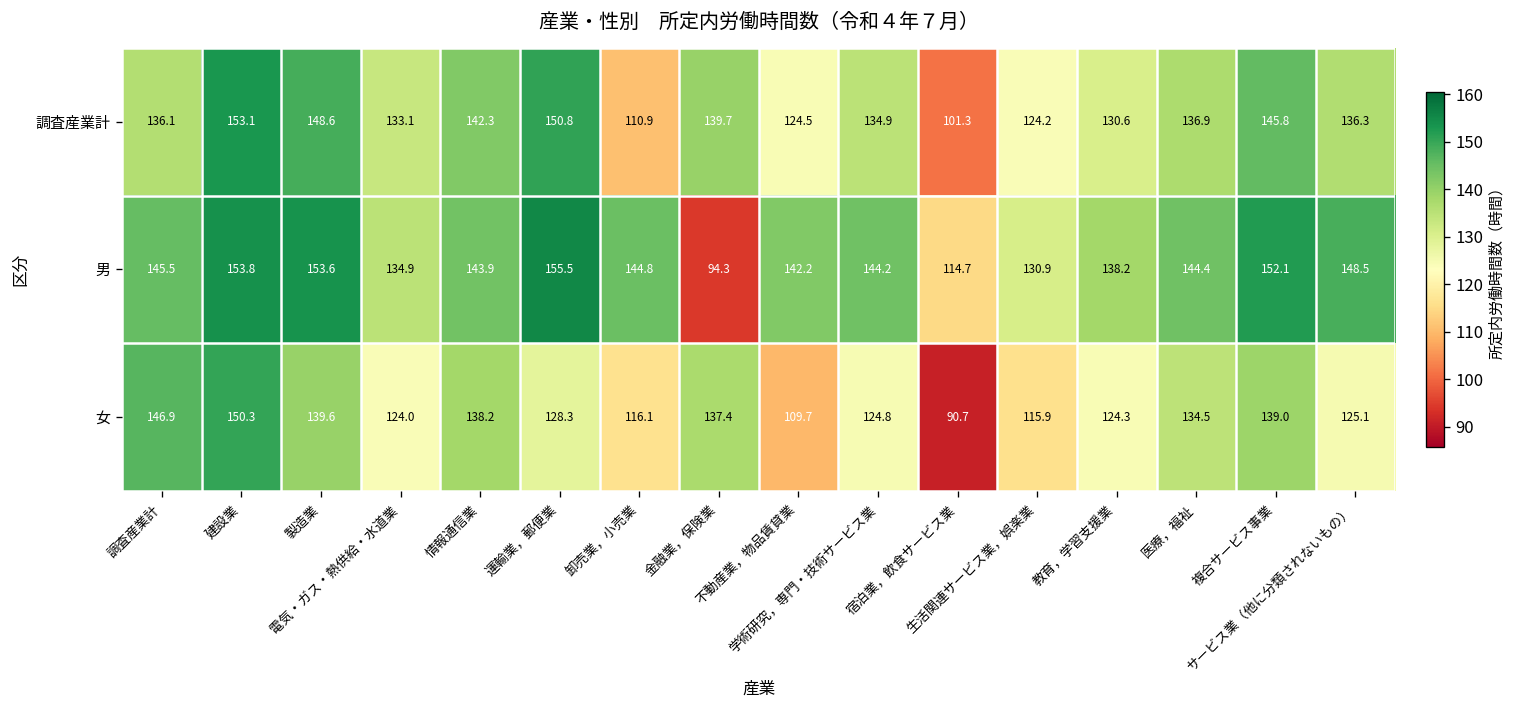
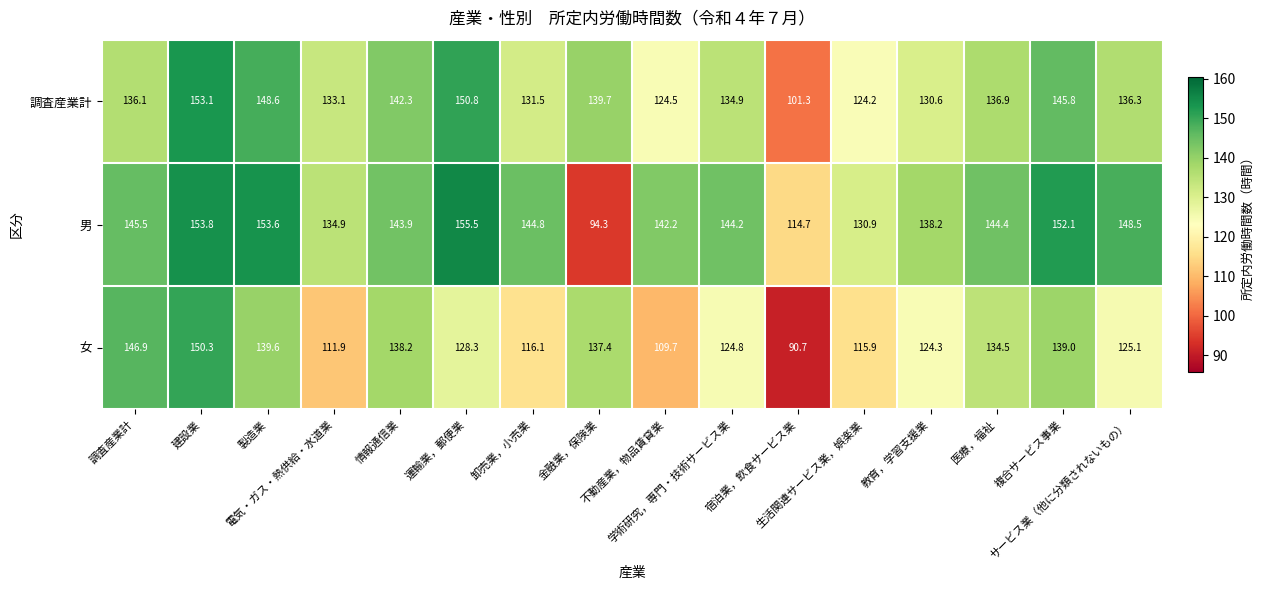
調査産業計, 卸売業，小売業: 110.9 -> 131.5
女, 電気・ガス・熱供給・水道業: 124.0 -> 111.9
